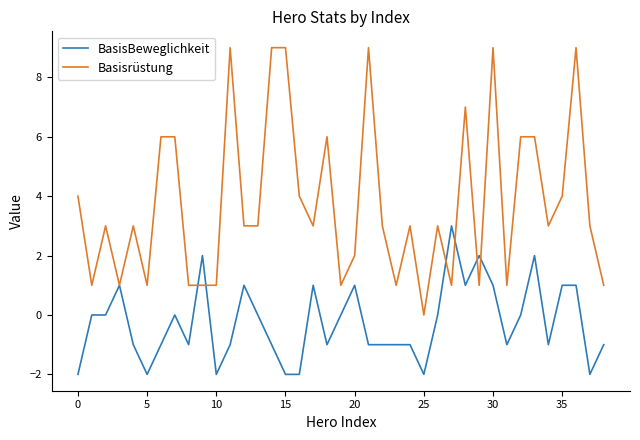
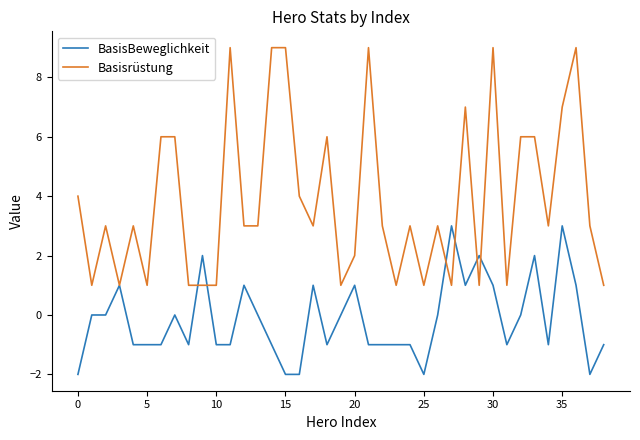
BasisBeweglichkeit, 5: -2 -> -1
BasisBeweglichkeit, 10: -2 -> -1
Basisrüstung, 25: 0 -> 1
BasisBeweglichkeit, 35: 1 -> 3
Basisrüstung, 35: 4 -> 7
